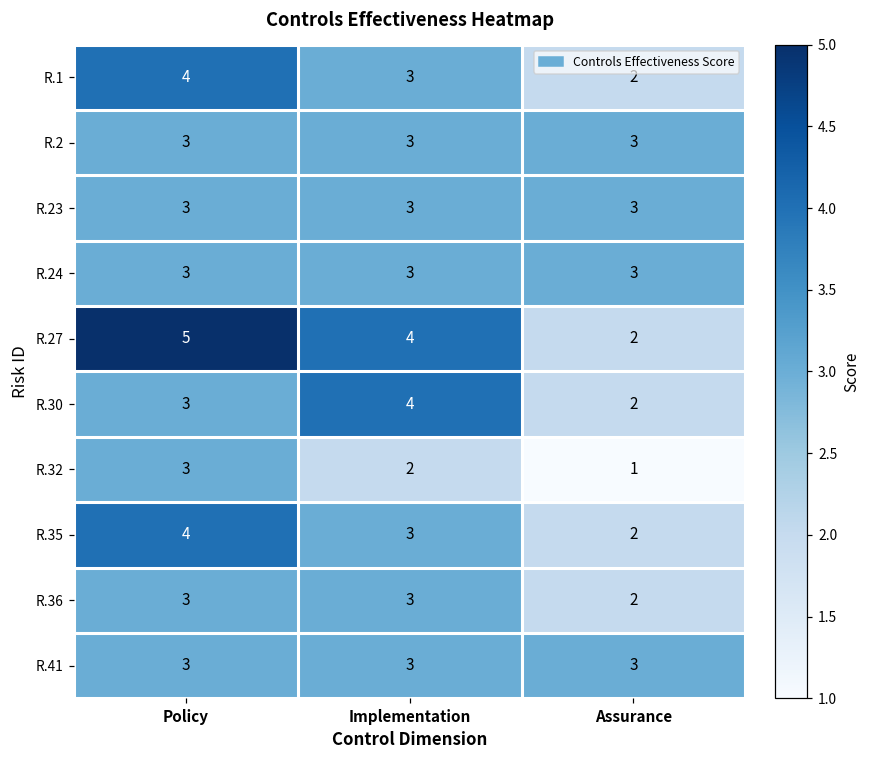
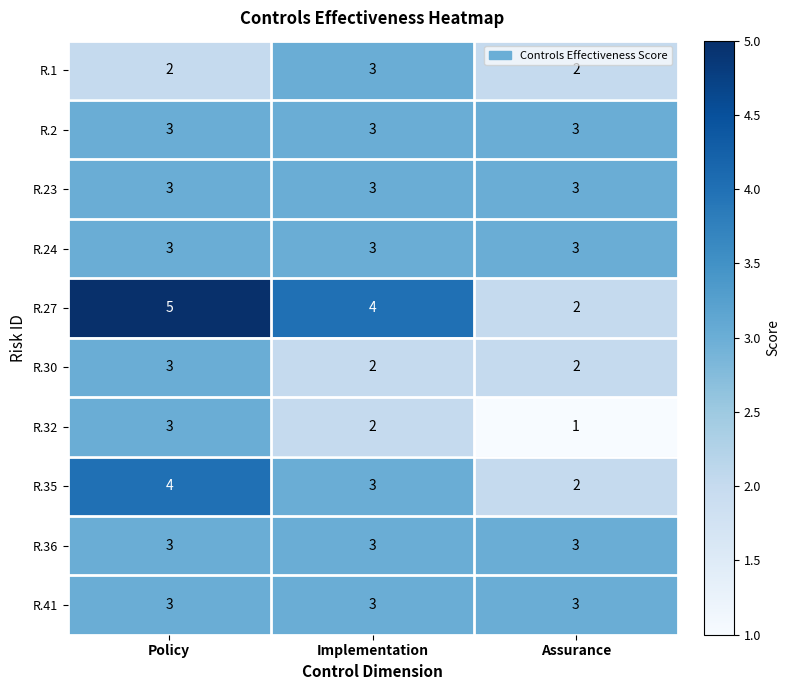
R.1, Policy: 4 -> 2
R.30, Implementation: 4 -> 2
R.36, Assurance: 2 -> 3
